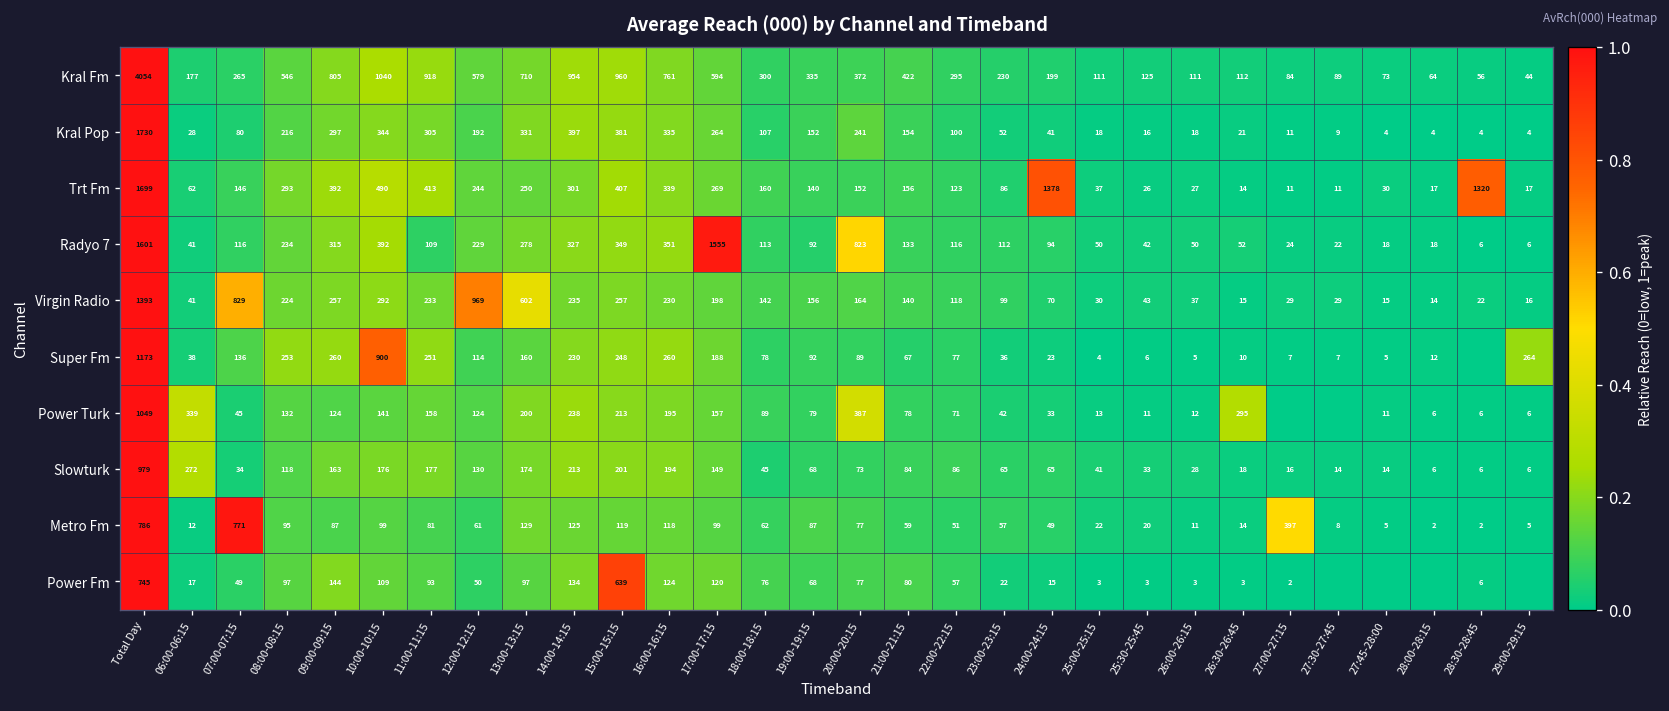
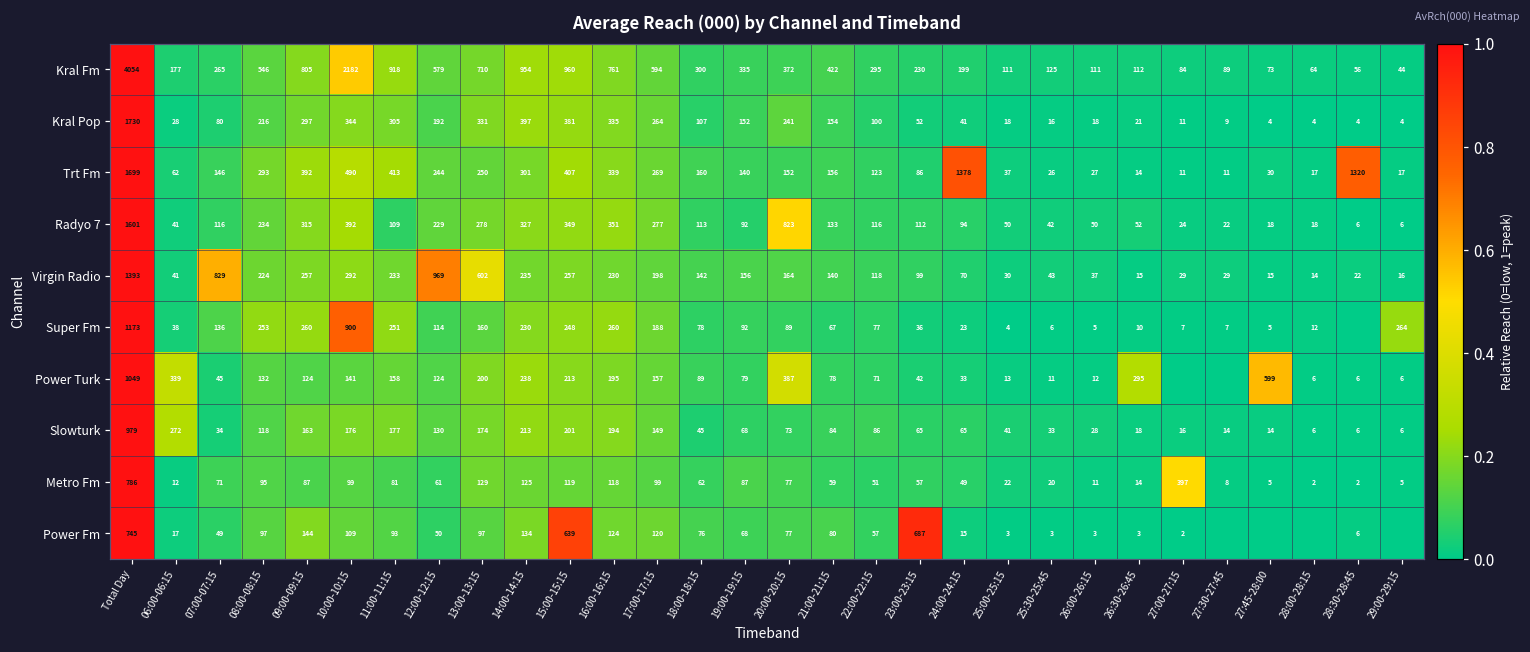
Kral Fm, 10:00-10:15: 1040 -> 2182
Radyo 7, 17:00-17:15: 1555 -> 277
Power Turk, 27:45-28:00: 11 -> 599
Metro Fm, 07:00-07:15: 771 -> 71
Power Fm, 23:00-23:15: 22 -> 687
